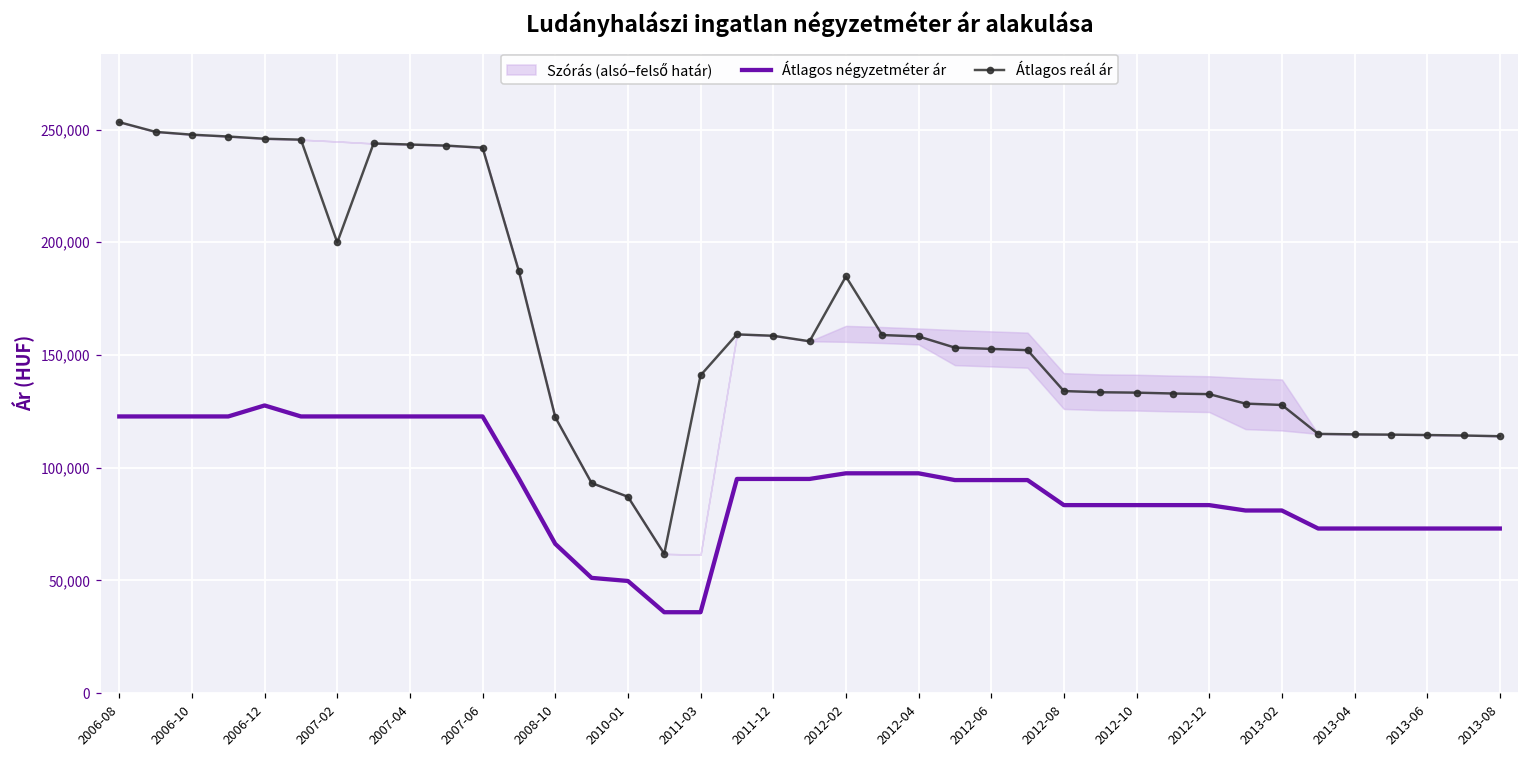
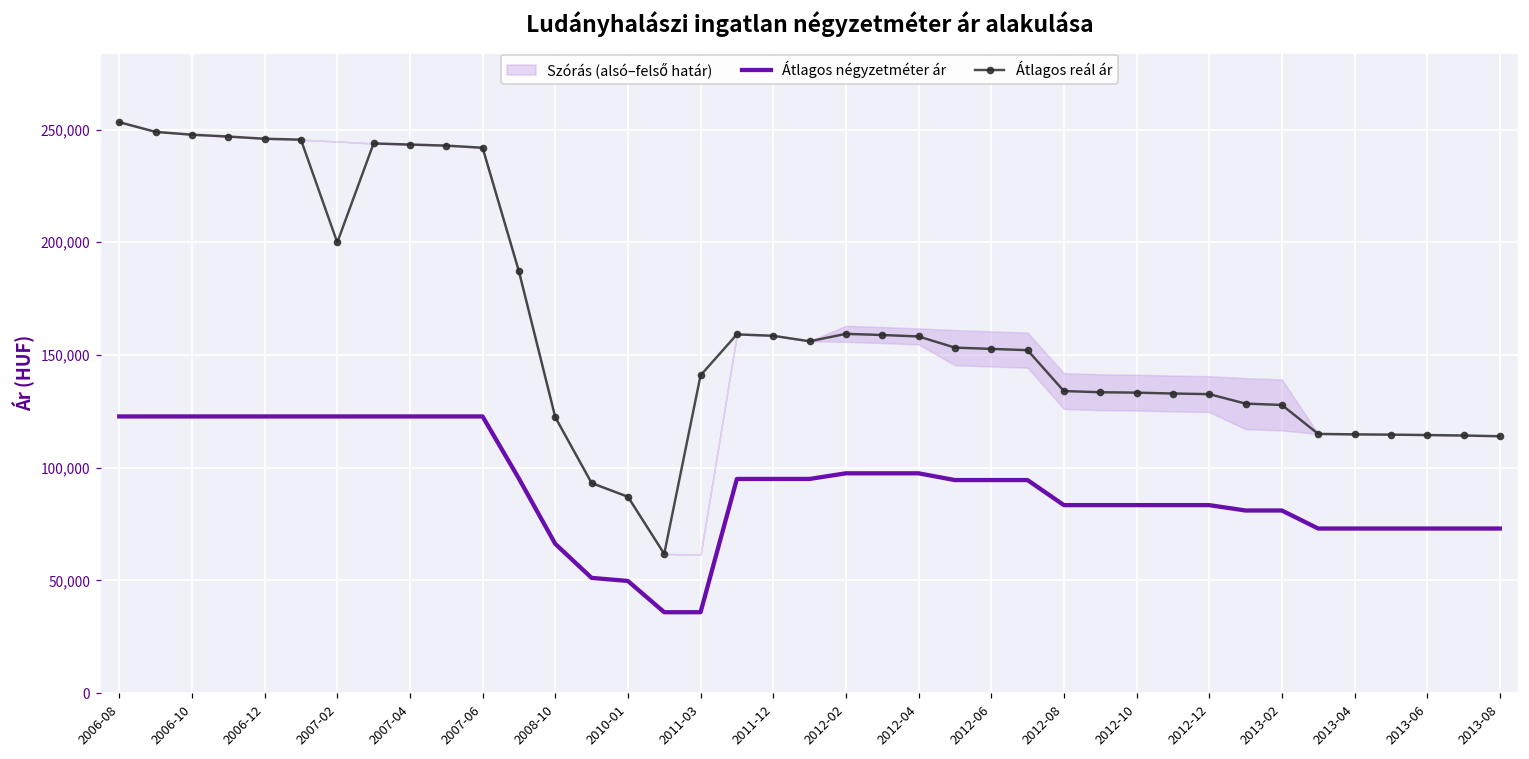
Átlagos négyzetméter ár, 2006-12: 128,000 -> 123,000
Átlagos reál ár, 2012-02: 185,000 -> 159,000
